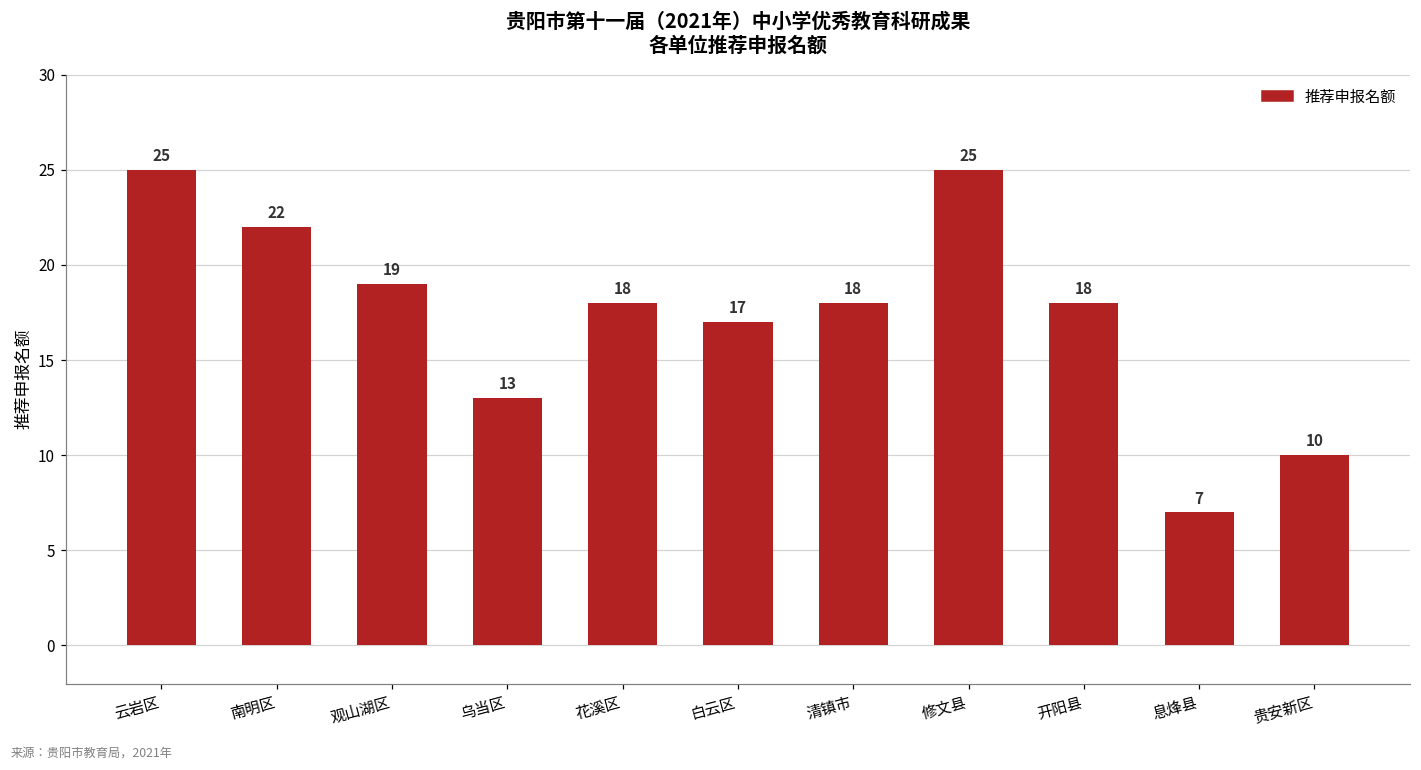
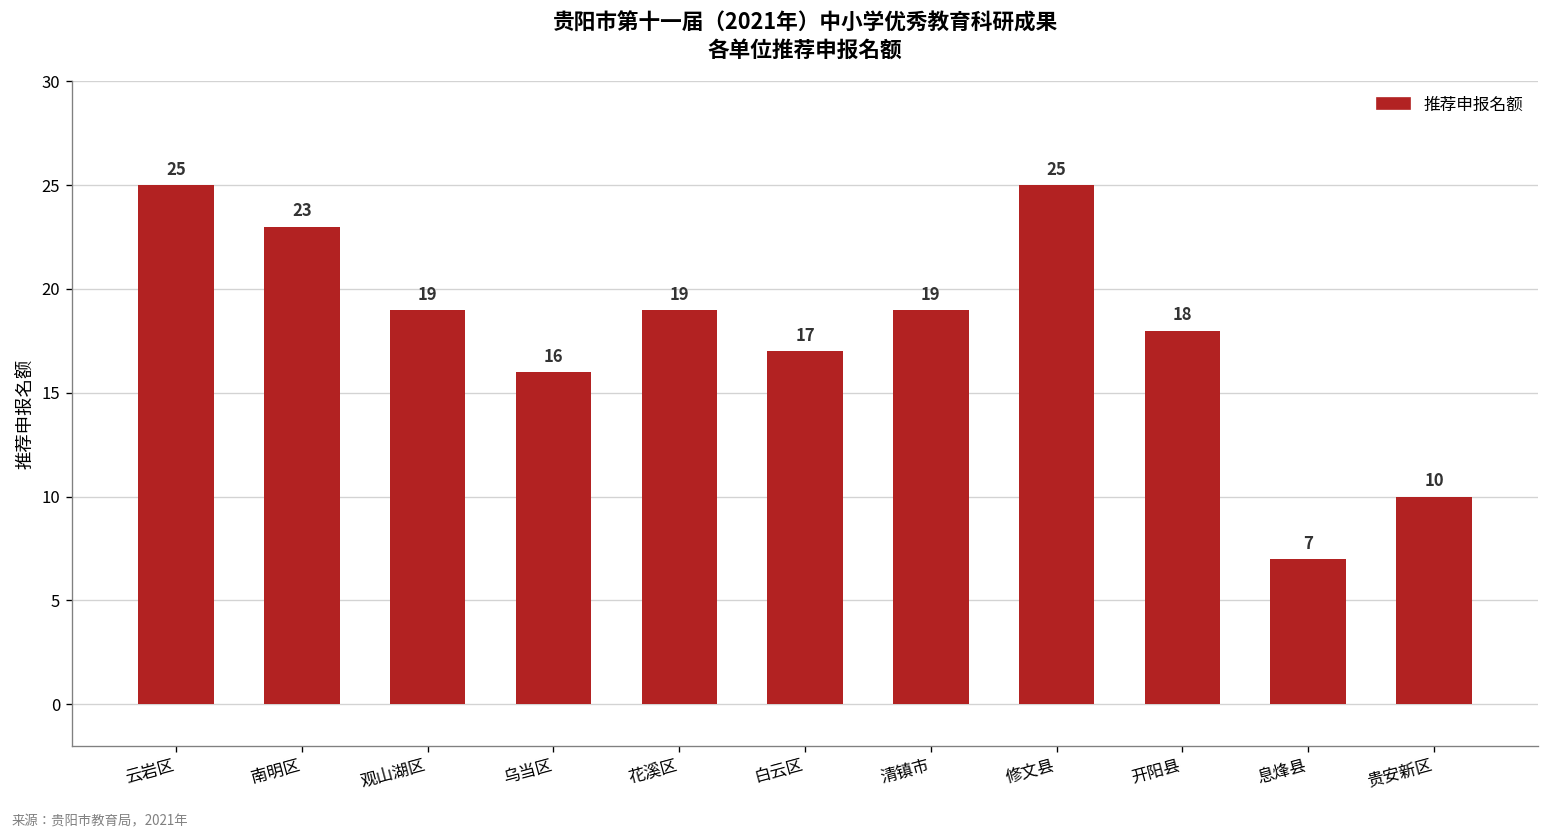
南明区: 22 -> 23
乌当区: 13 -> 16
花溪区: 18 -> 19
清镇市: 18 -> 19
